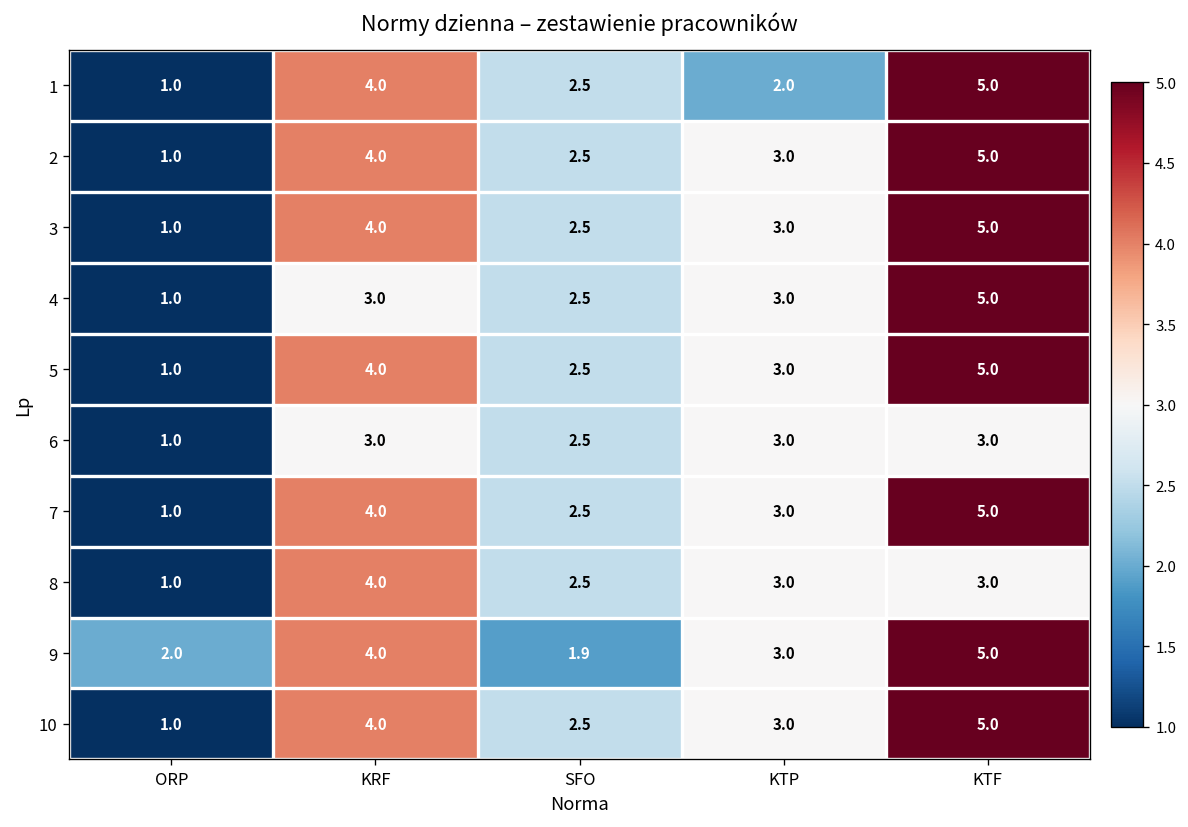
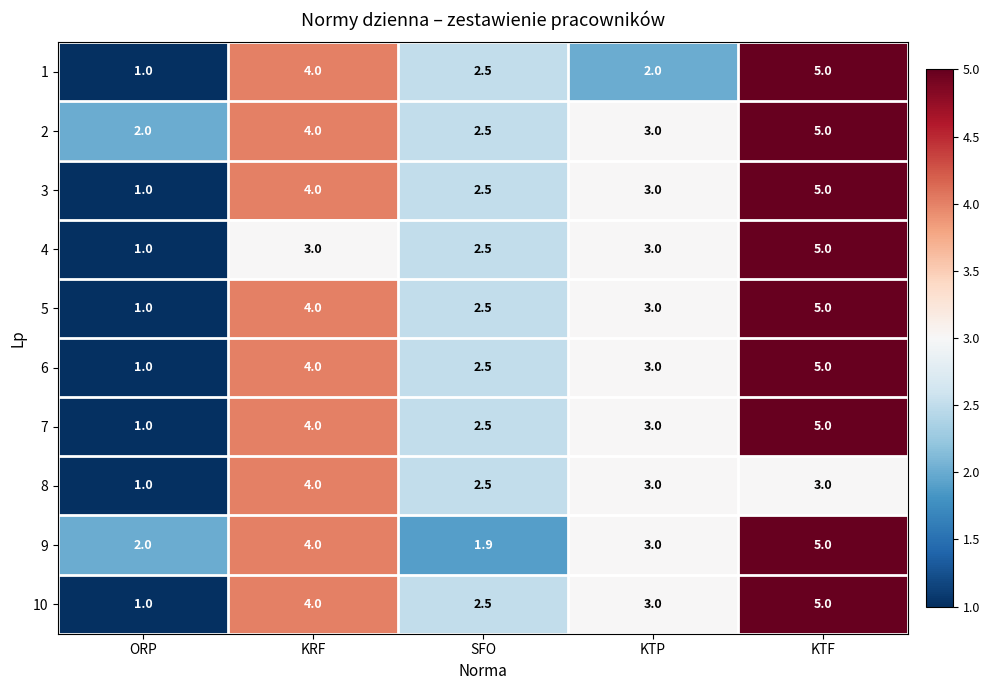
2, ORP: 1.0 -> 2.0
6, KRF: 3.0 -> 4.0
6, KTF: 3.0 -> 5.0
